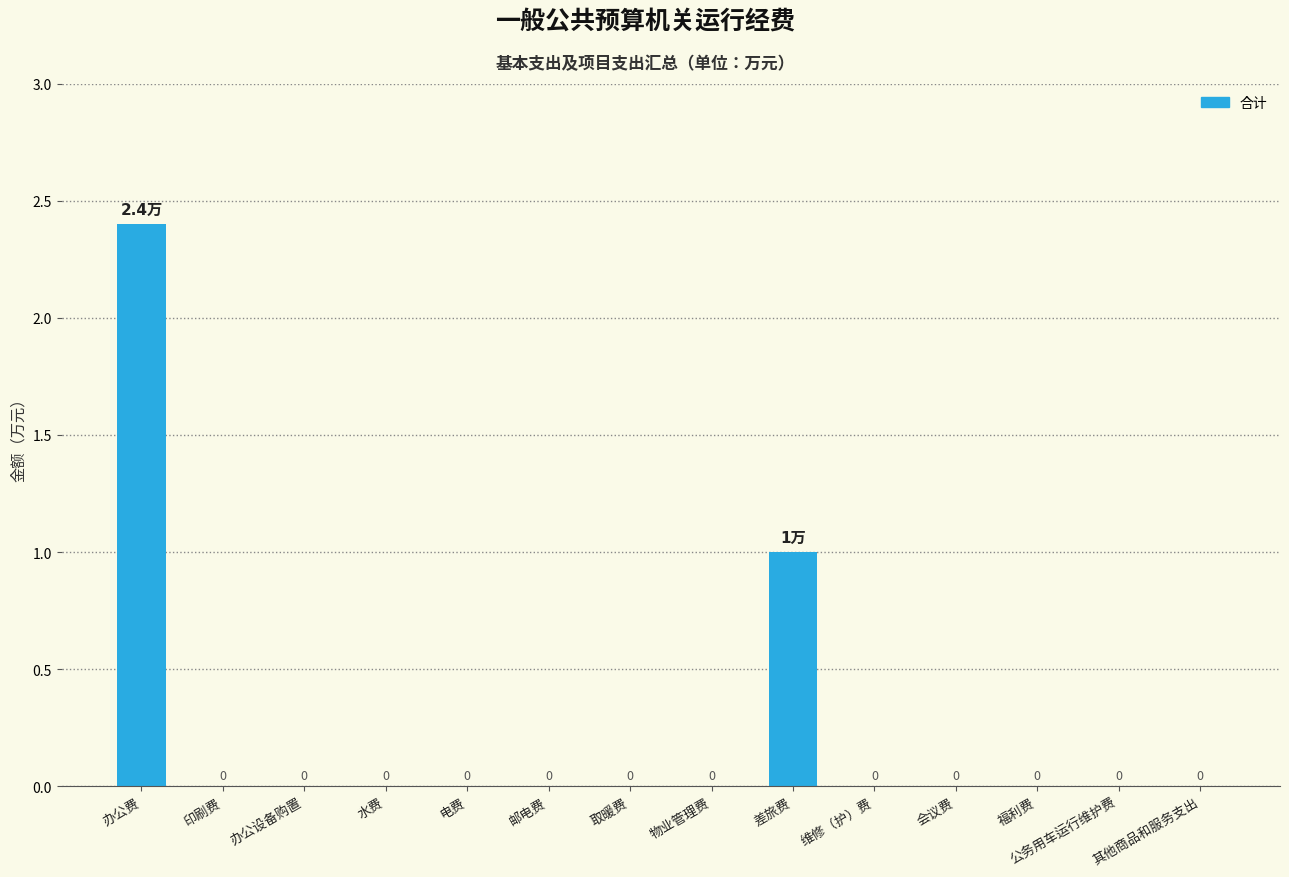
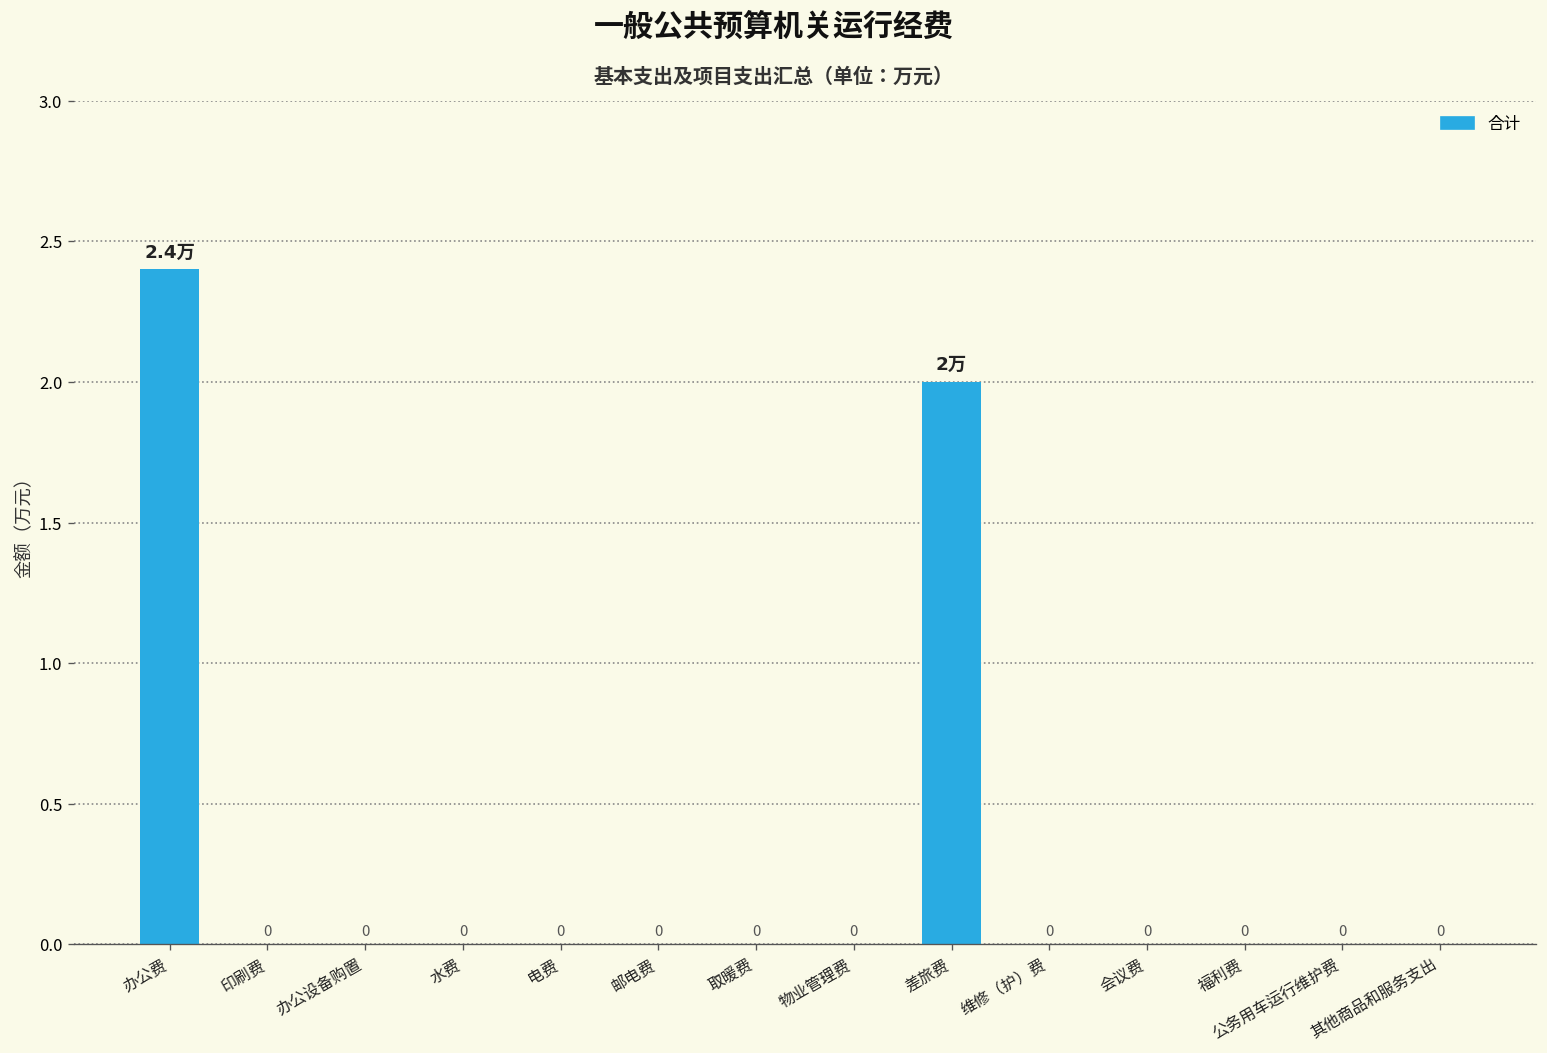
差旅费: 1万 -> 2万
